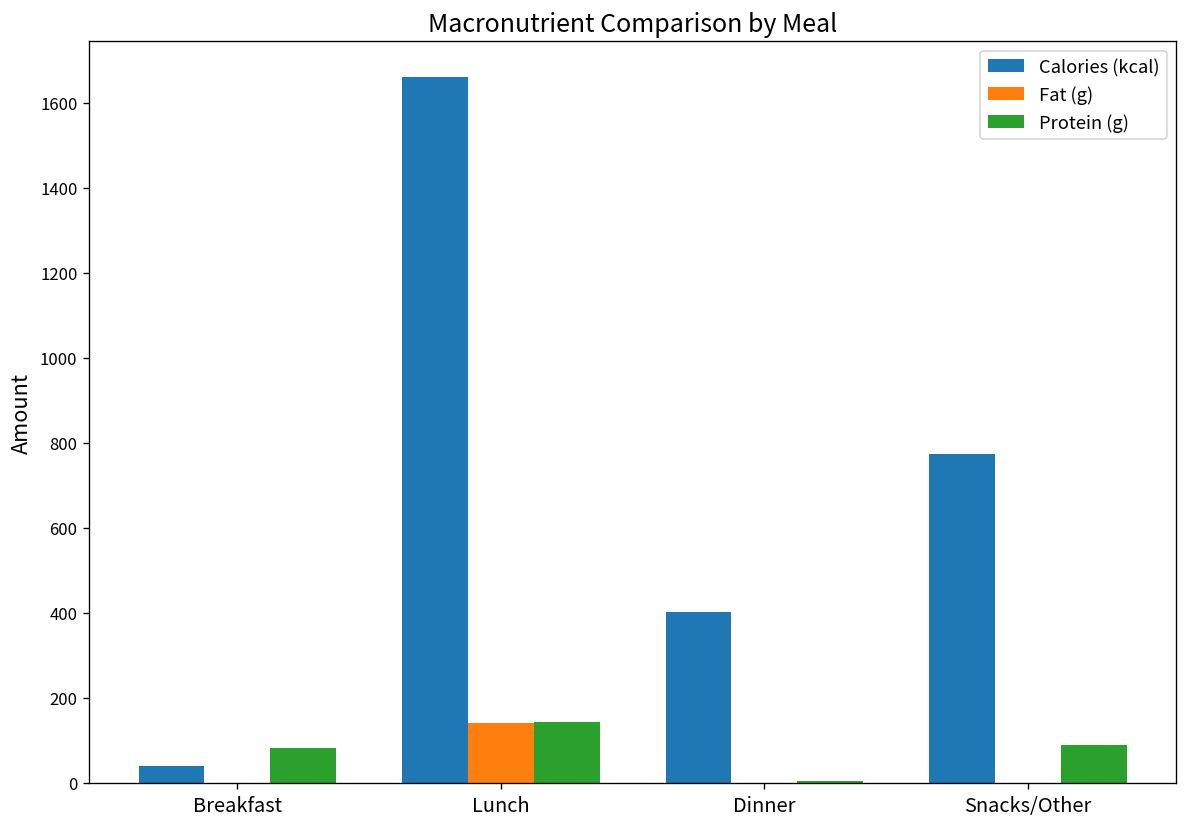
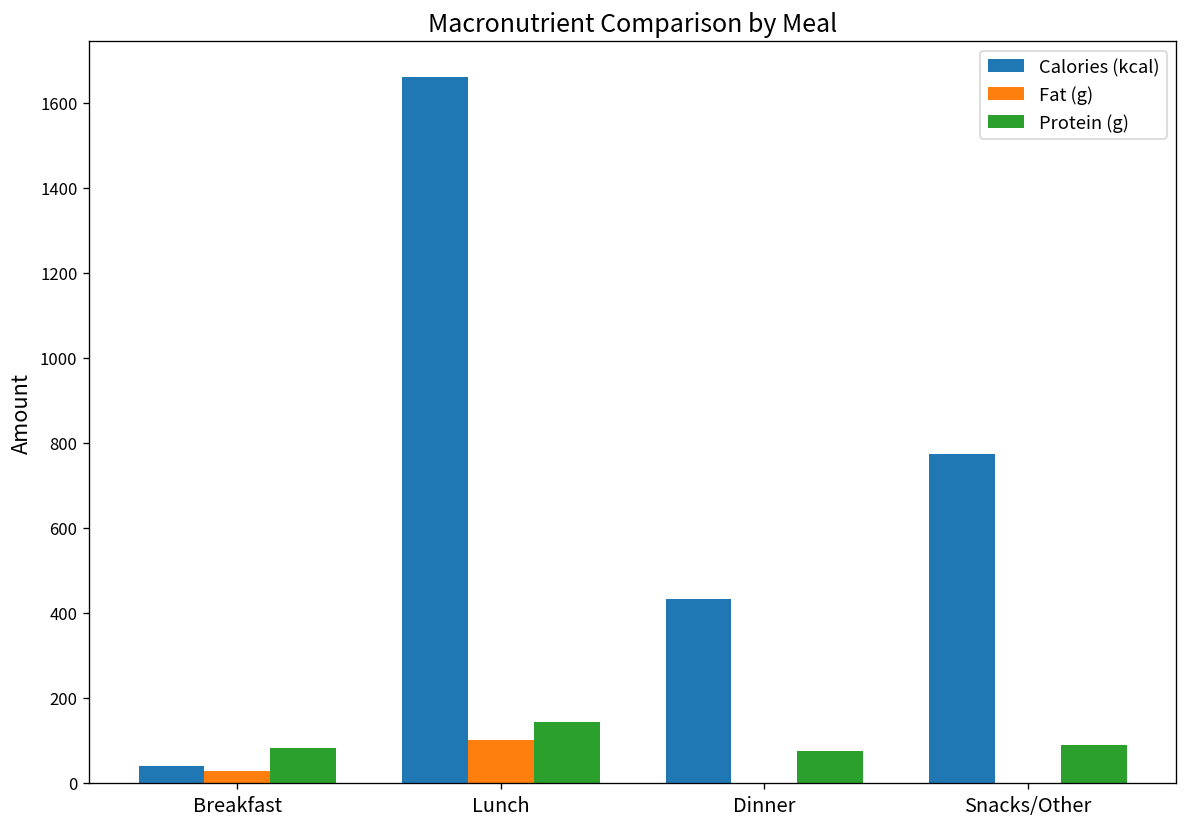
Fat (g), Breakfast: 0 -> 30
Fat (g), Lunch: 140 -> 100
Calories (kcal), Dinner: 400 -> 430
Protein (g), Dinner: 0 -> 80
